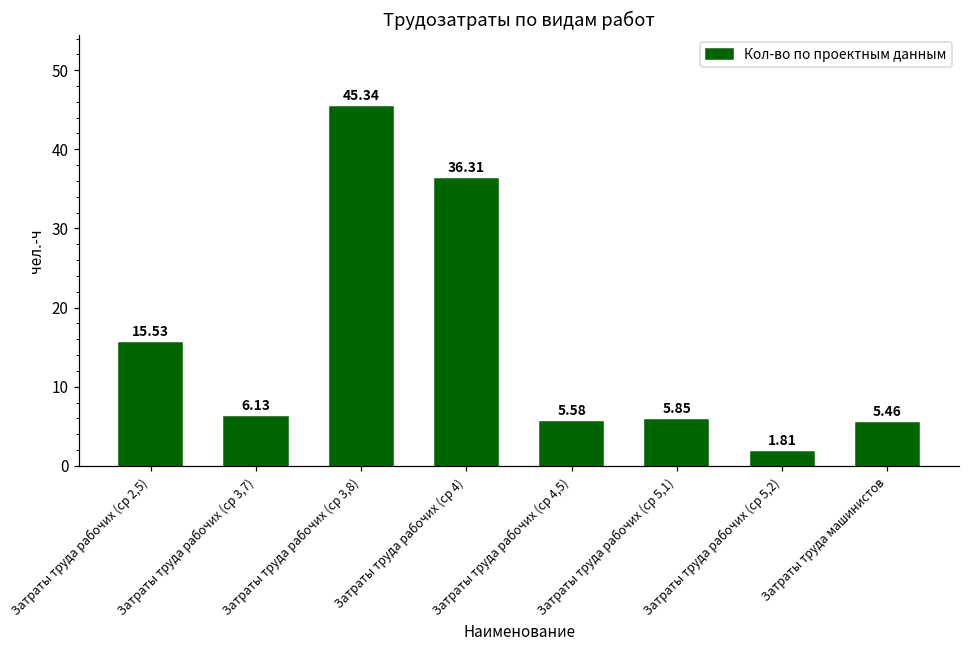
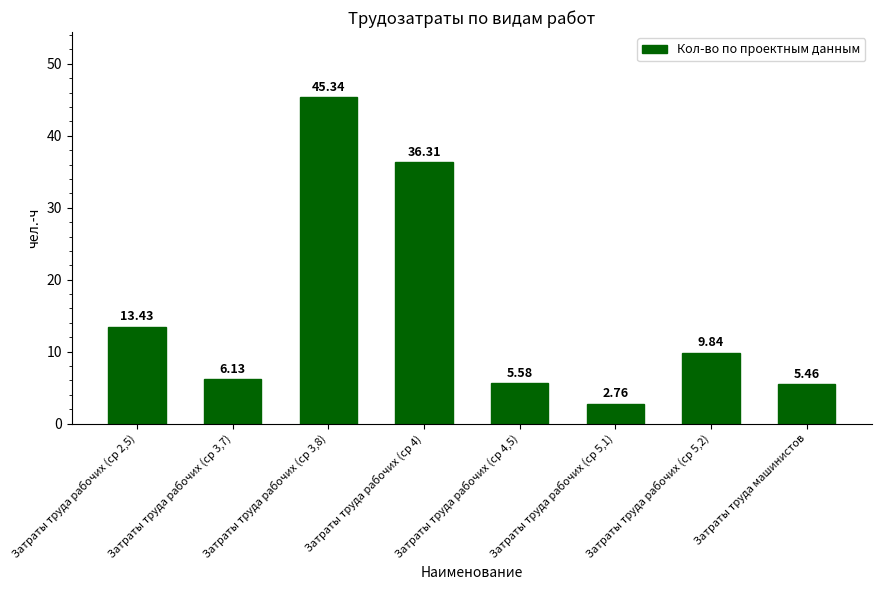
Затраты труда рабочих (ср 2,5): 15.53 -> 13.43
Затраты труда рабочих (ср 5,1): 5.85 -> 2.76
Затраты труда рабочих (ср 5,2): 1.81 -> 9.84
